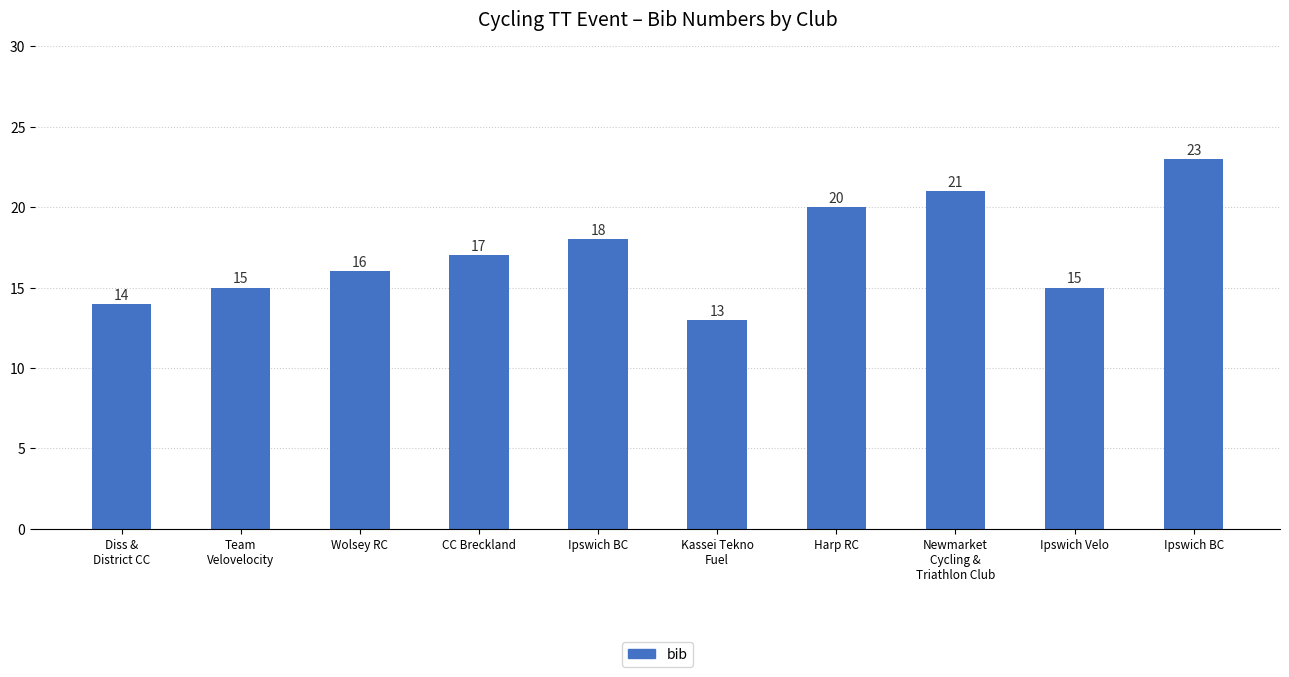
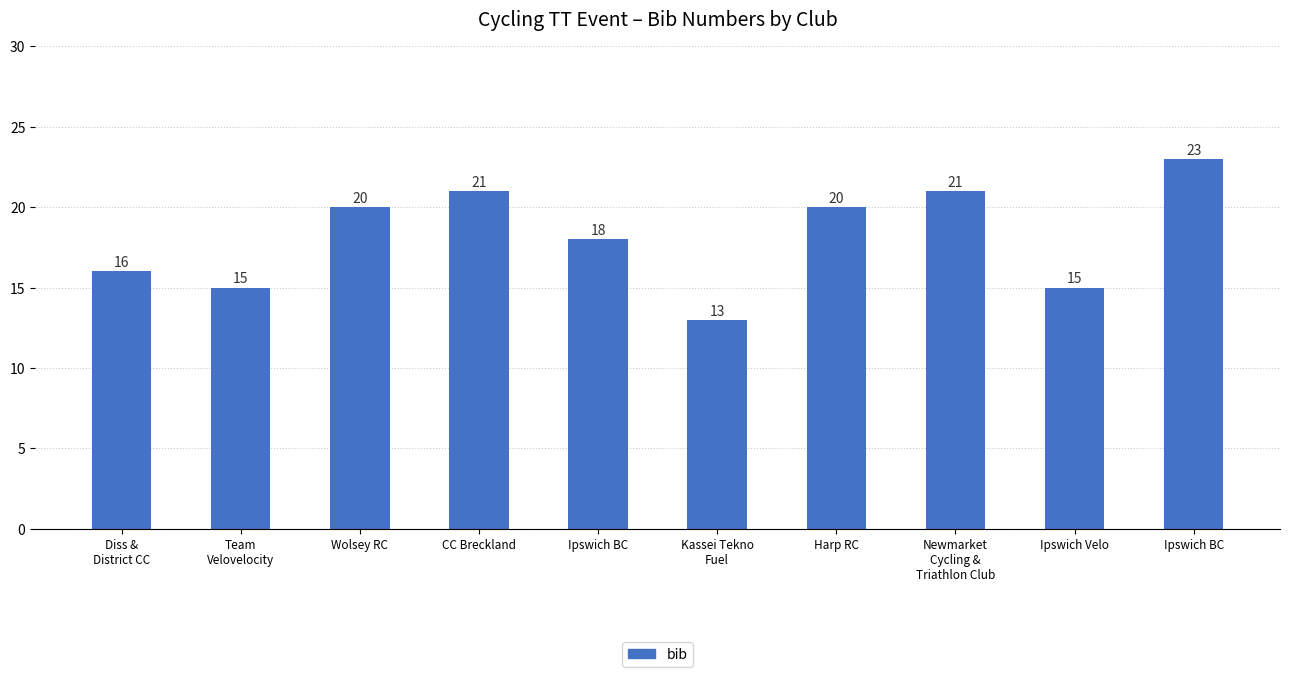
Diss & District CC: 14 -> 16
Wolsey RC: 16 -> 20
CC Breckland: 17 -> 21
